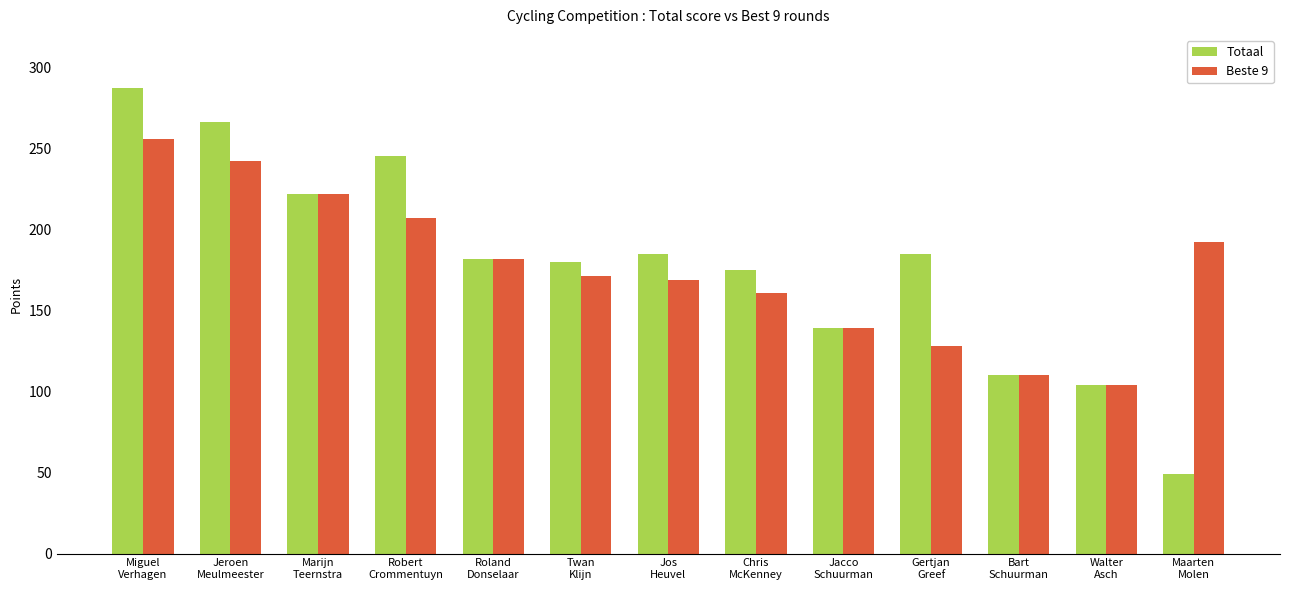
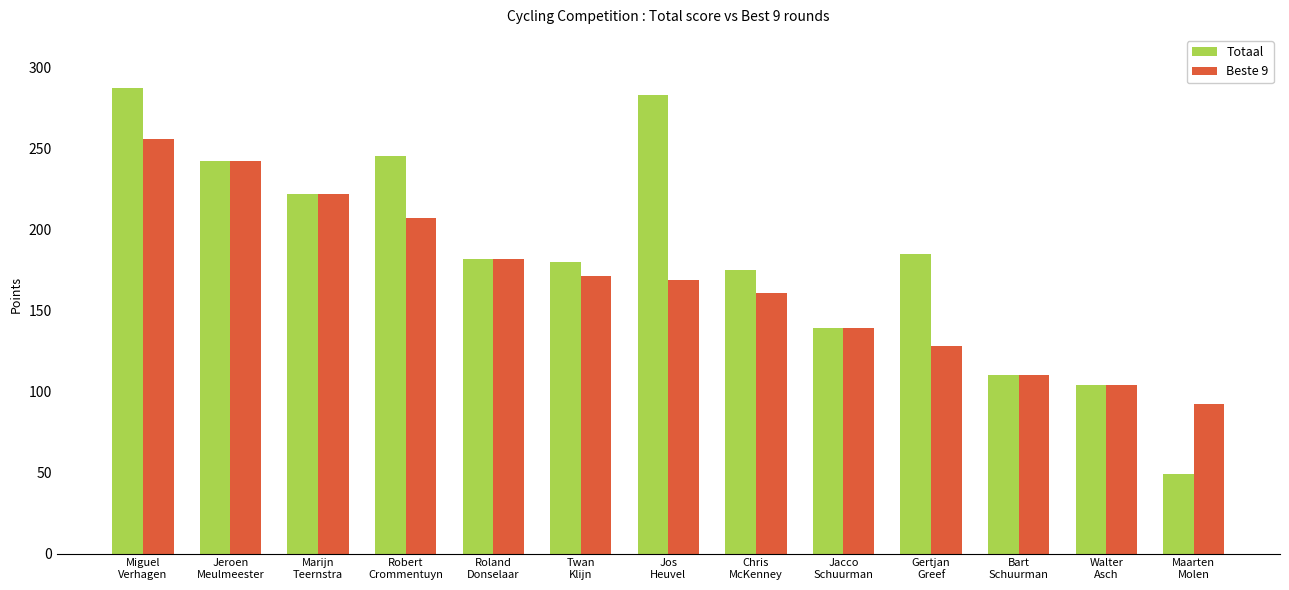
Totaal, Jeroen Meulmeester: 266 -> 242
Totaal, Jos Heuvel: 185 -> 283
Beste 9, Maarten Molen: 192 -> 92
